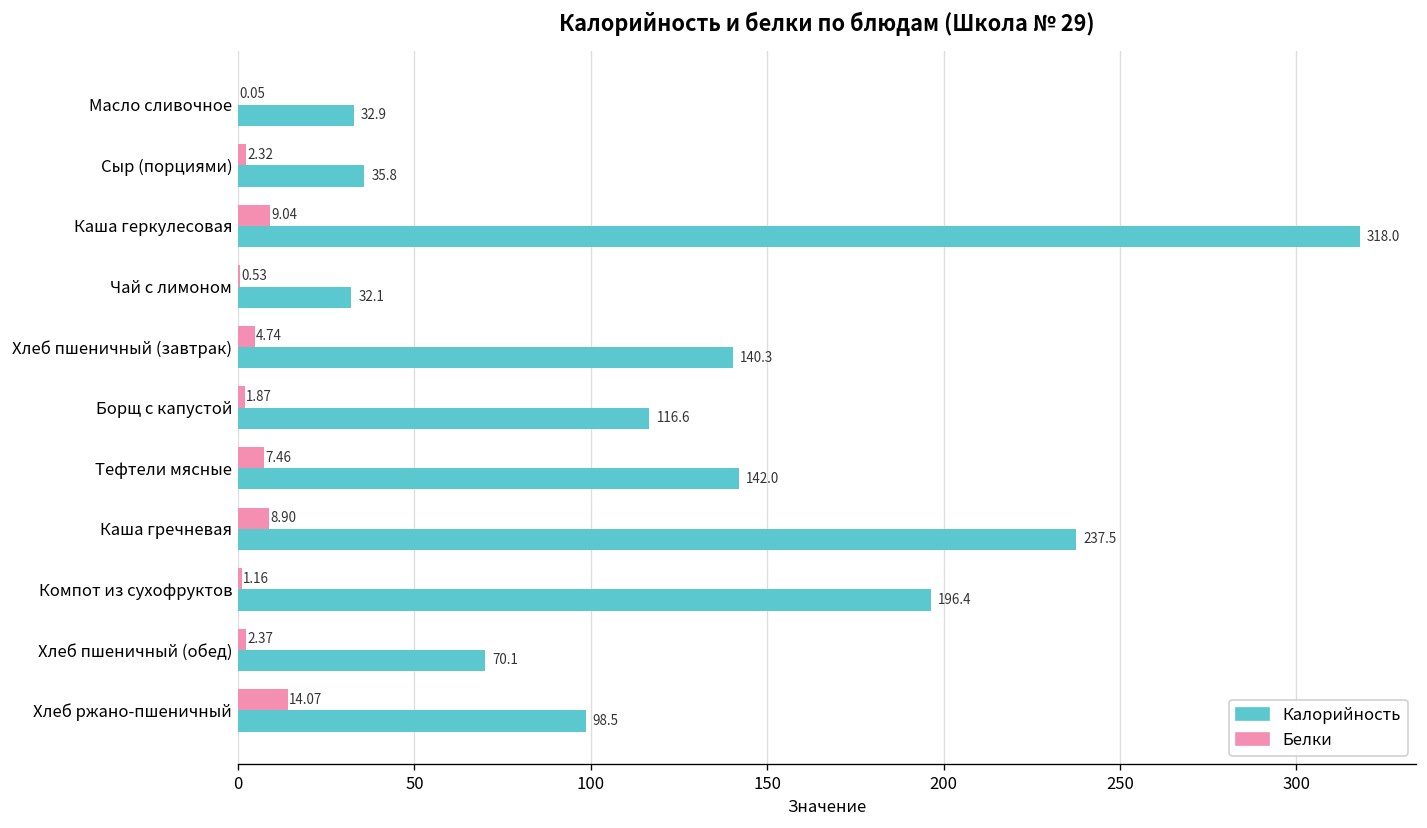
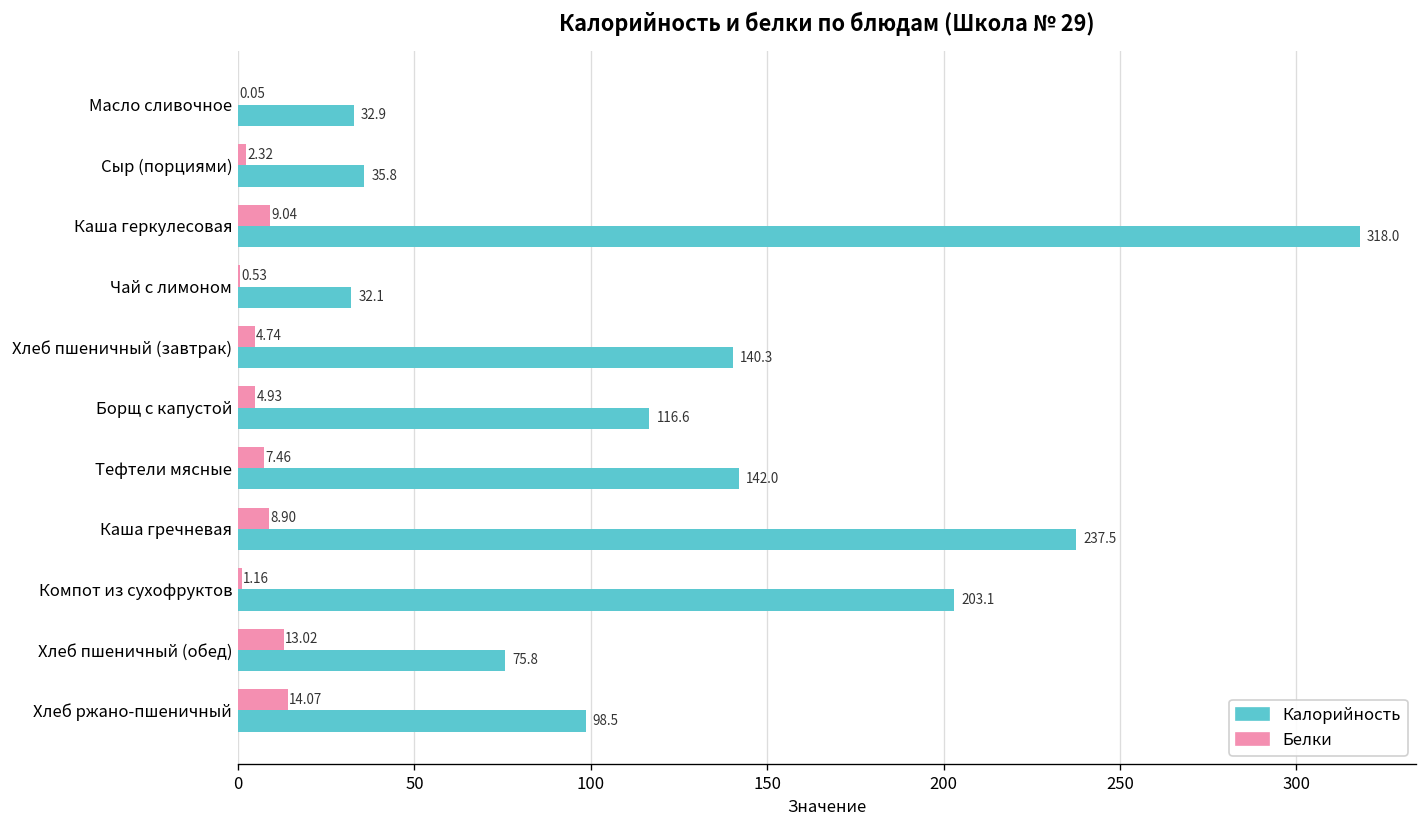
Белки, Борщ с капустой: 1.87 -> 4.93
Калорийность, Компот из сухофруктов: 196.4 -> 203.1
Белки, Хлеб пшеничный (обед): 2.37 -> 13.02
Калорийность, Хлеб пшеничный (обед): 70.1 -> 75.8
